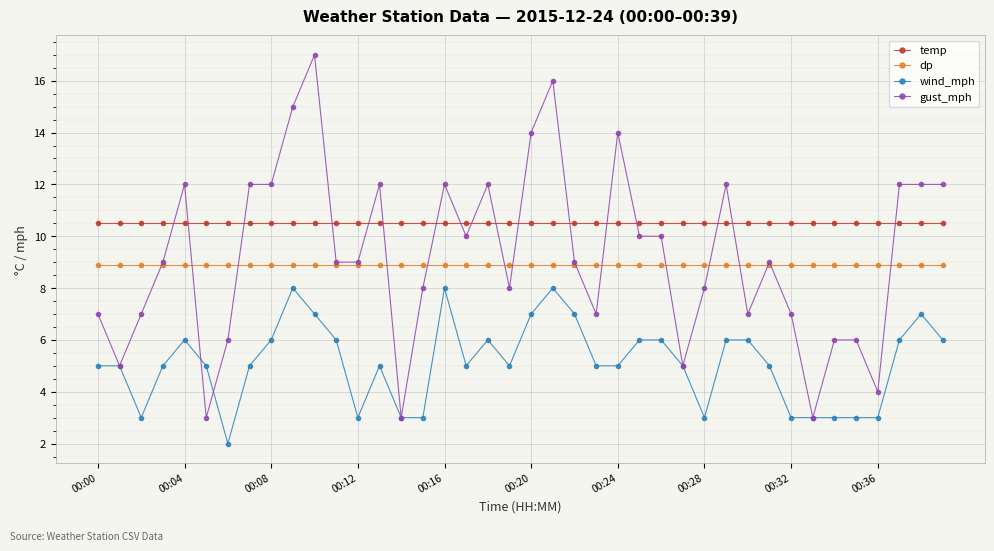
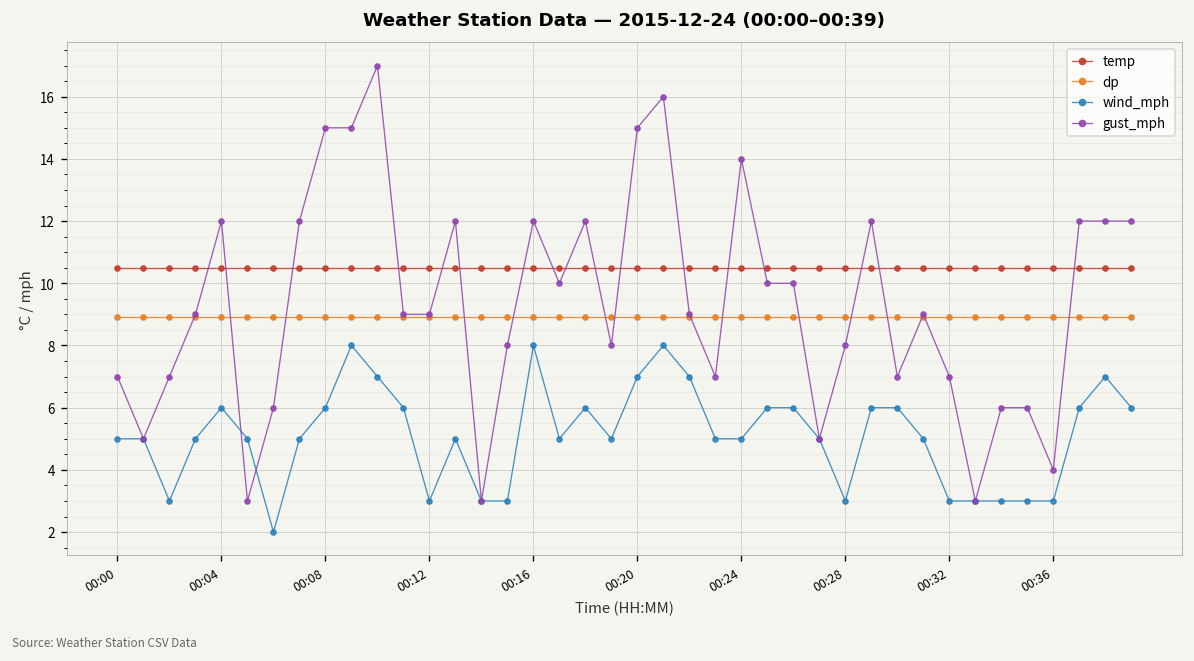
gust_mph, 00:08: 12 -> 15
gust_mph, 00:20: 14 -> 15
